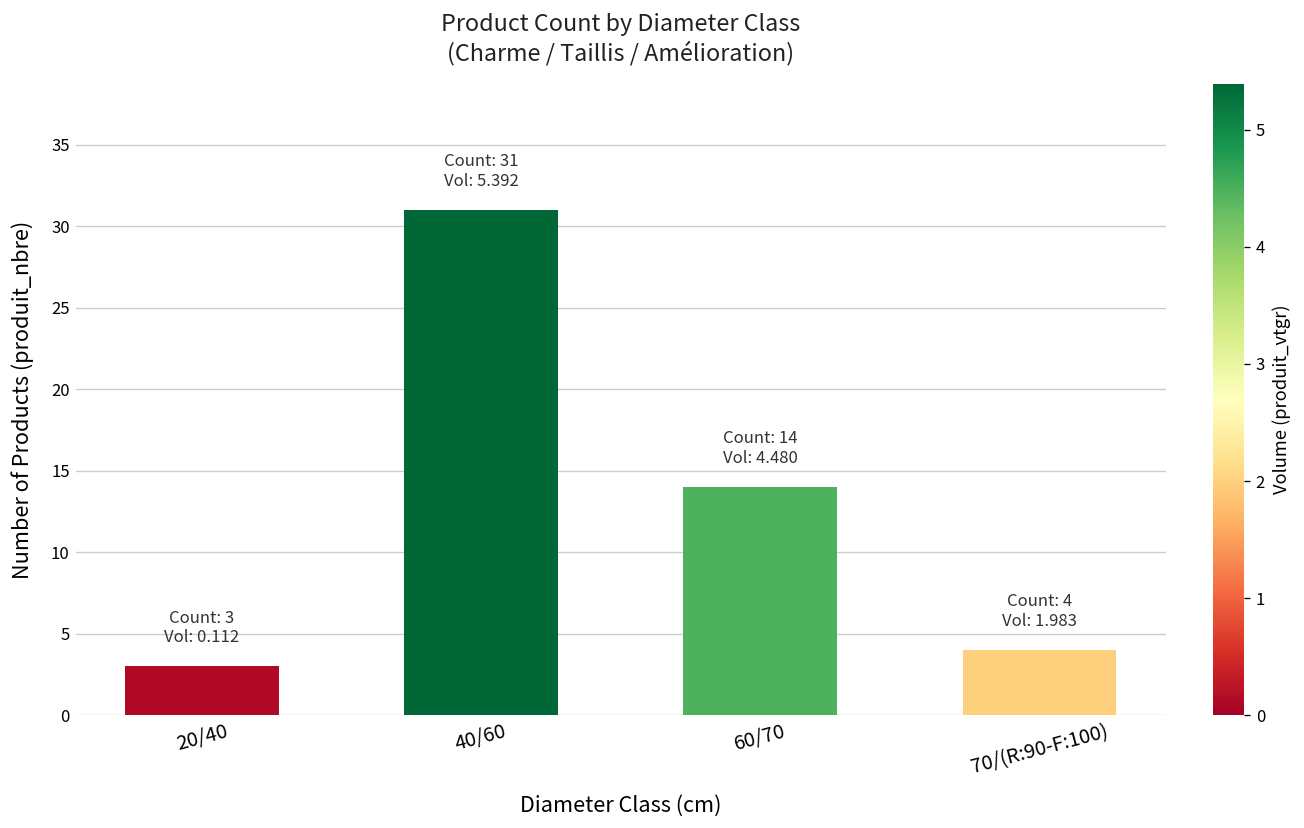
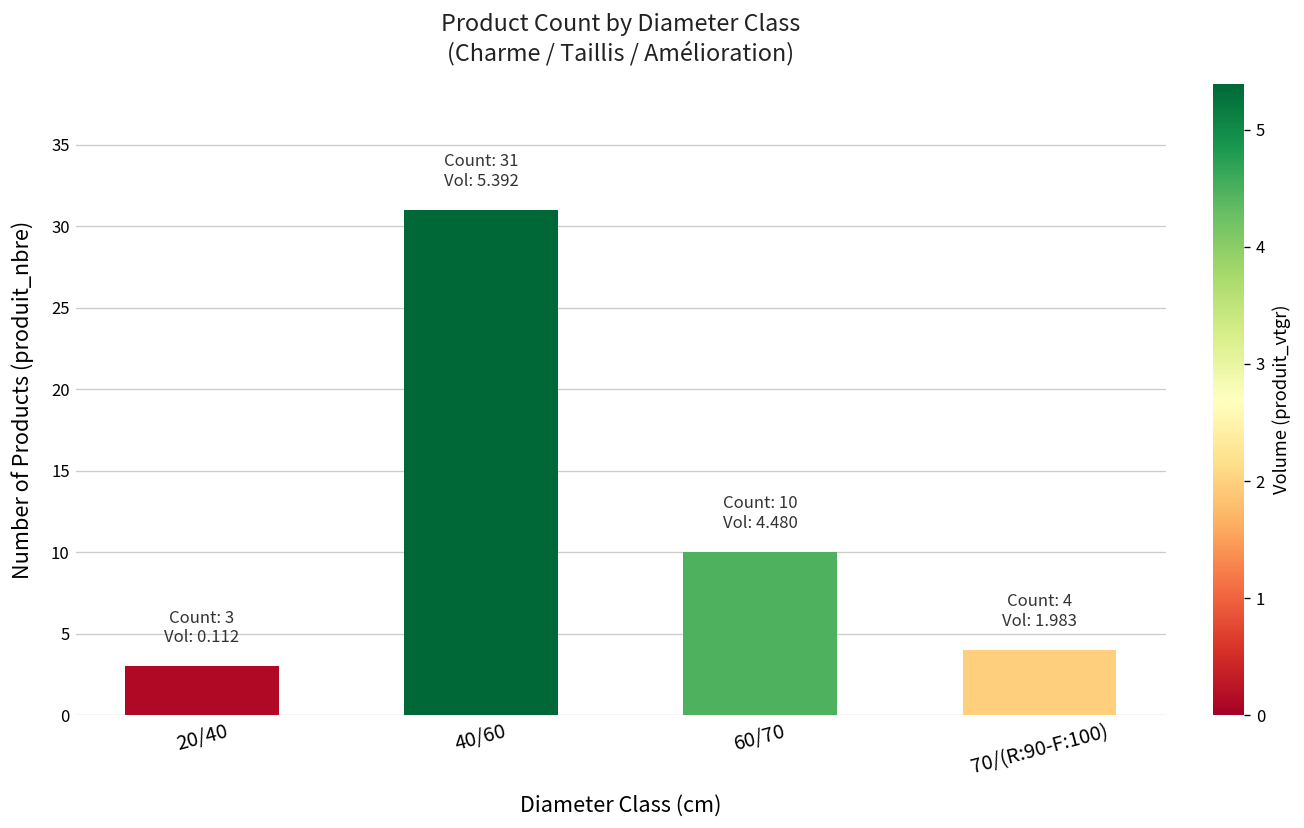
60/70: 14 -> 10
